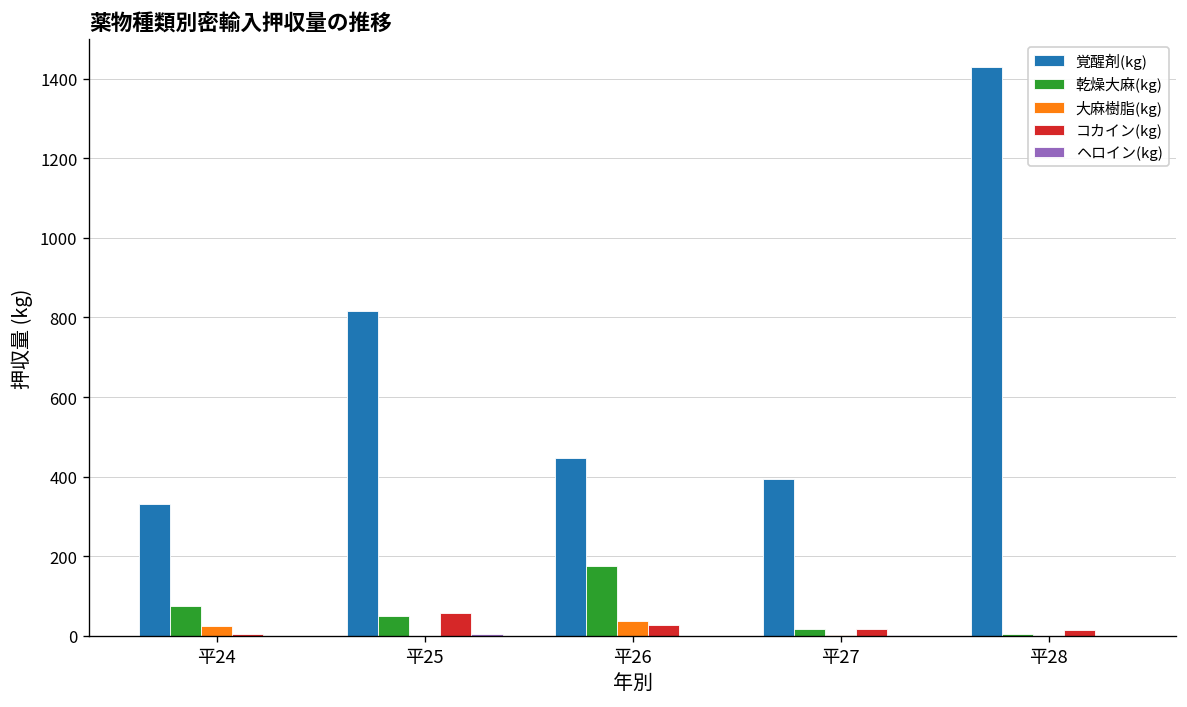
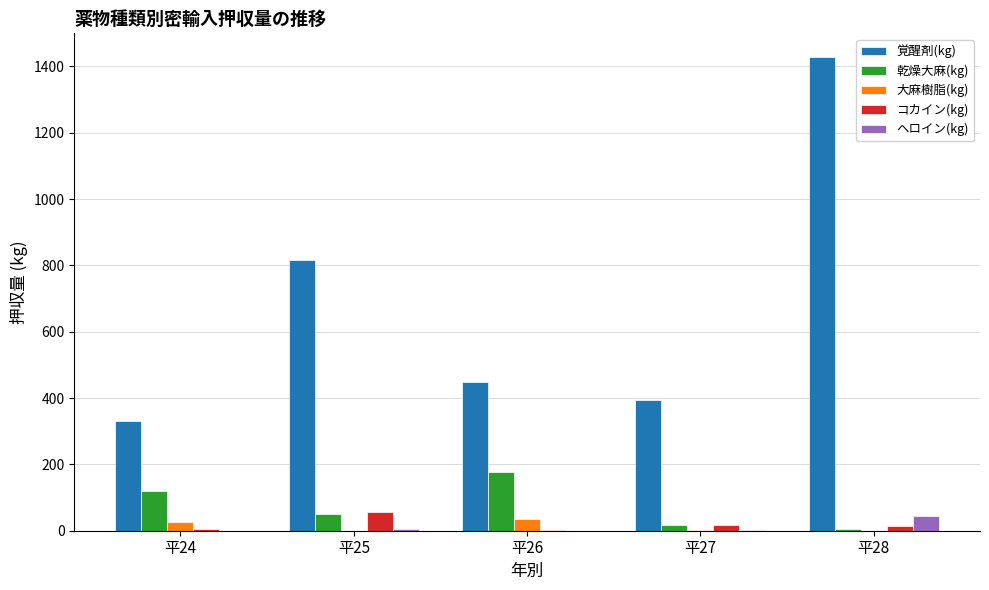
乾燥大麻(kg), 平24: 70 -> 120
コカイン(kg), 平26: 30 -> 0
ヘロイン(kg), 平28: 0 -> 40
